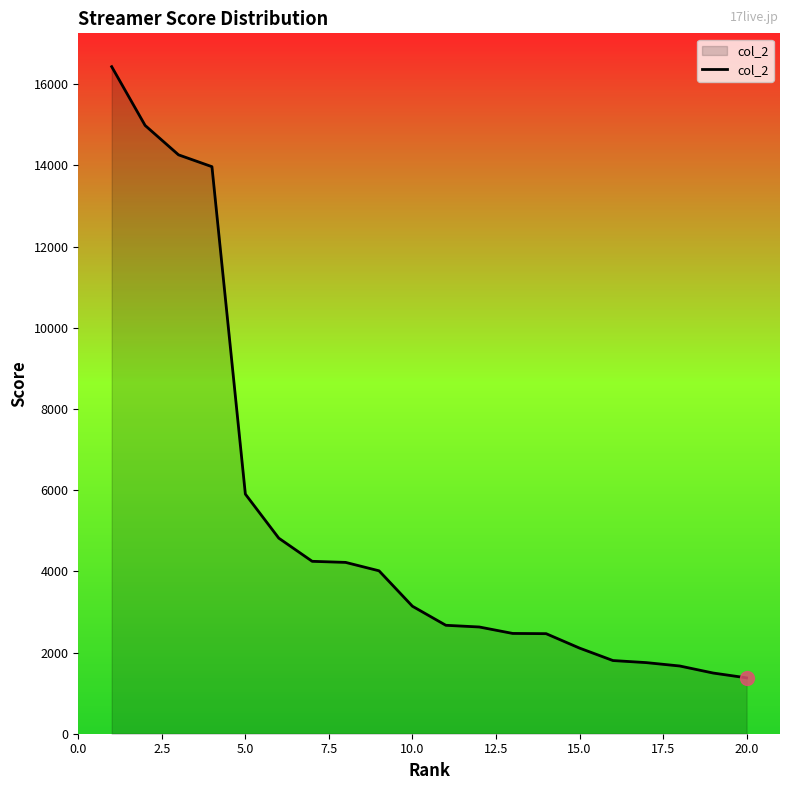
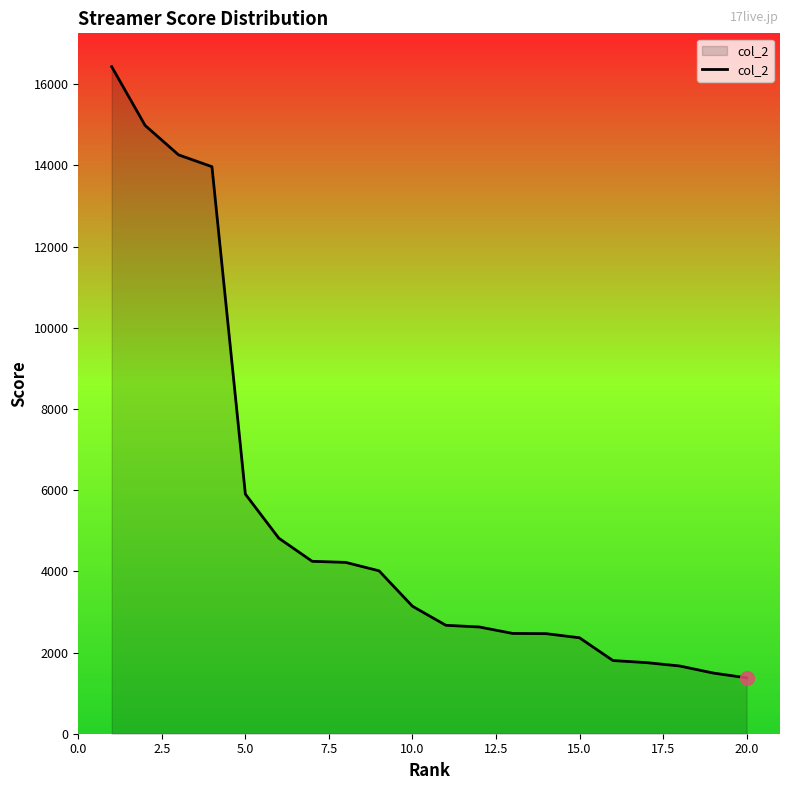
col_2, 15.0: 2100 -> 2400
